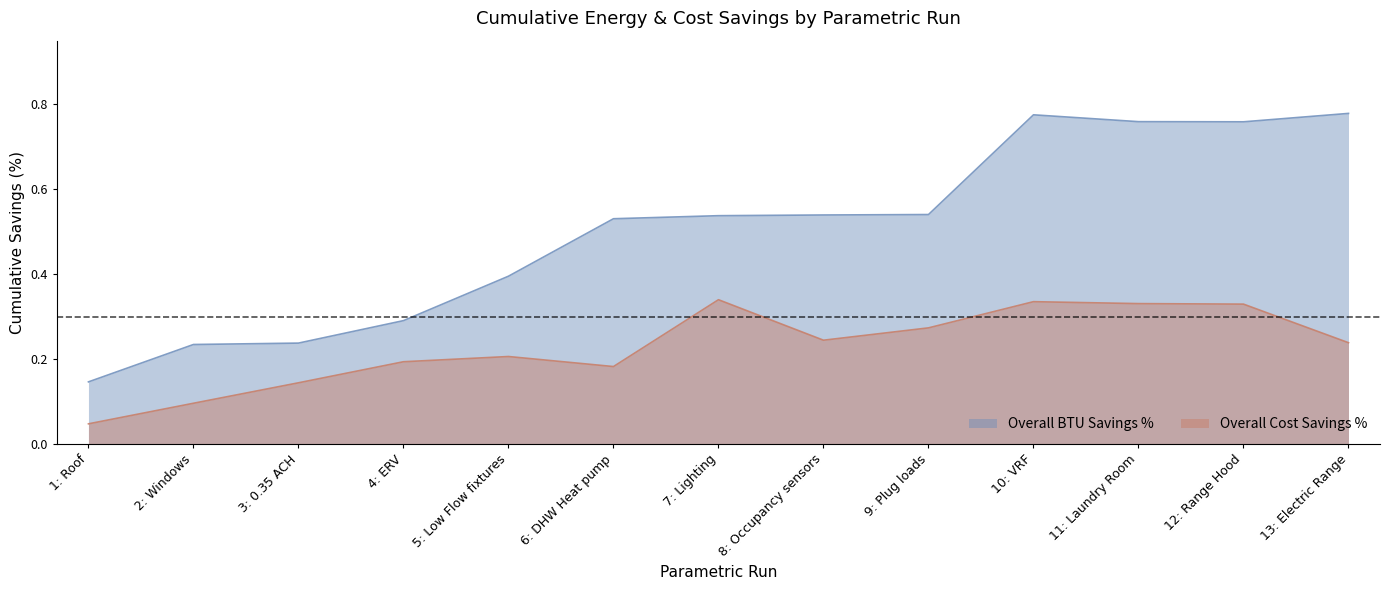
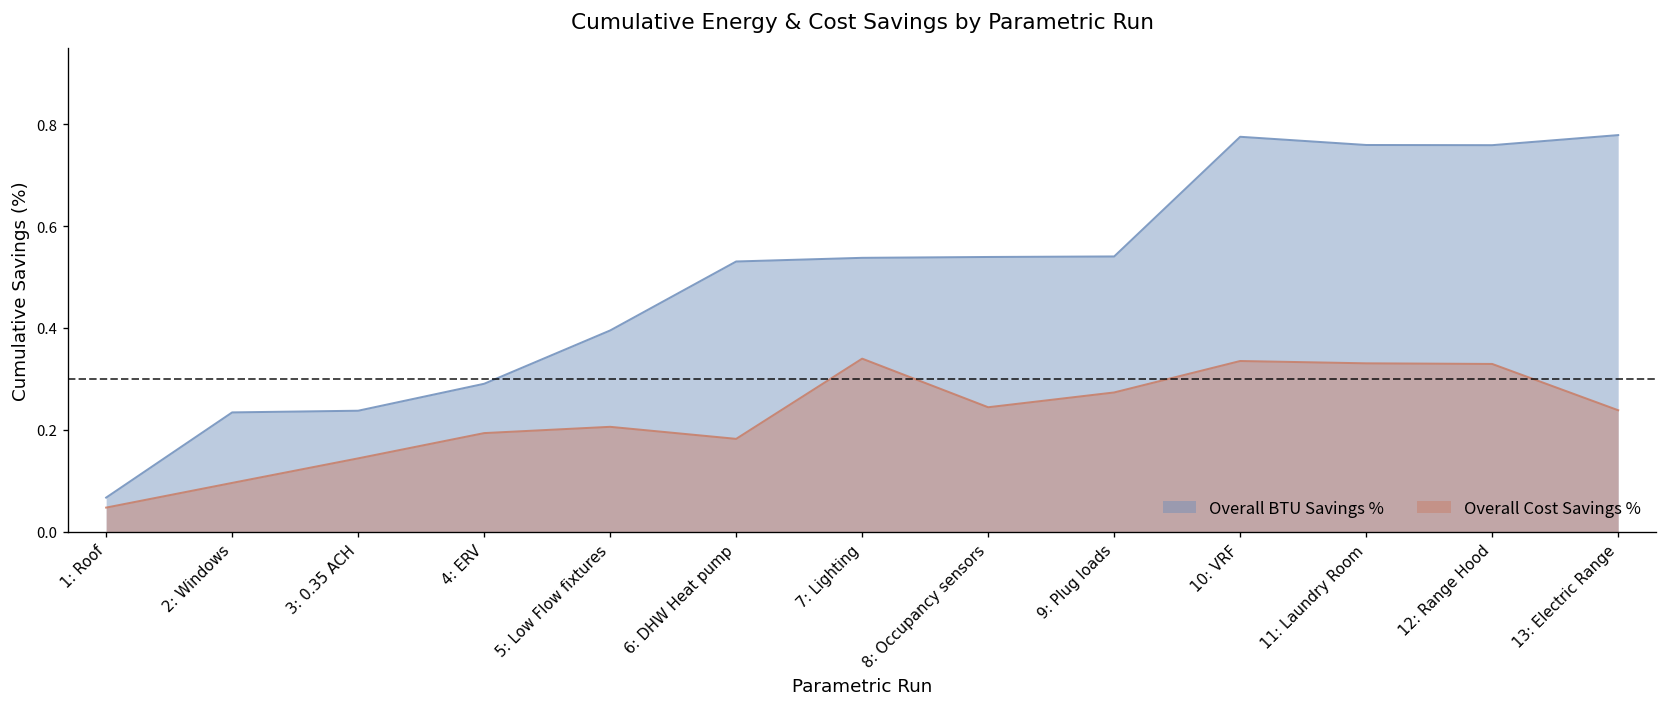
Overall BTU Savings %, 1: Roof: 0.15 -> 0.07
